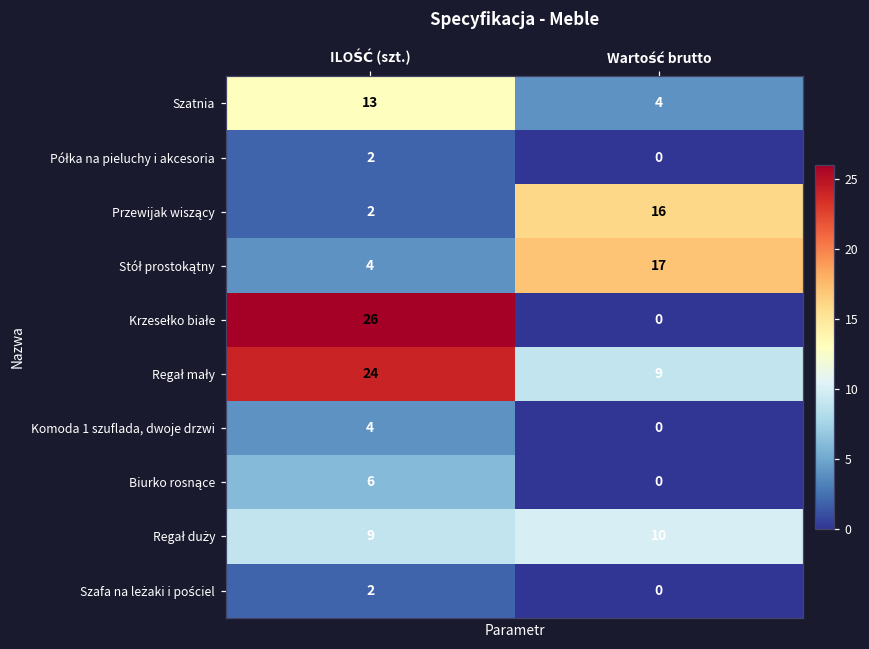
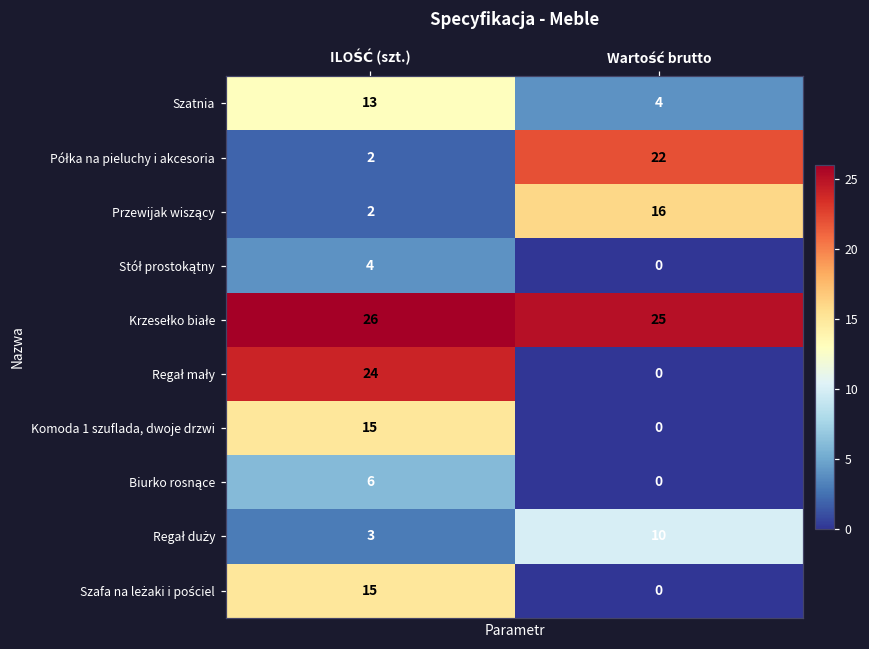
Półka na pieluchy i akcesoria, Wartość brutto: 0 -> 22
Stół prostokątny, Wartość brutto: 17 -> 0
Krzesełko białe, Wartość brutto: 0 -> 25
Regał mały, Wartość brutto: 9 -> 0
Komoda 1 szuflada, dwoje drzwi, ILOŚĆ (szt.): 4 -> 15
Regał duży, ILOŚĆ (szt.): 9 -> 3
Szafa na leżaki i pościel, ILOŚĆ (szt.): 2 -> 15
